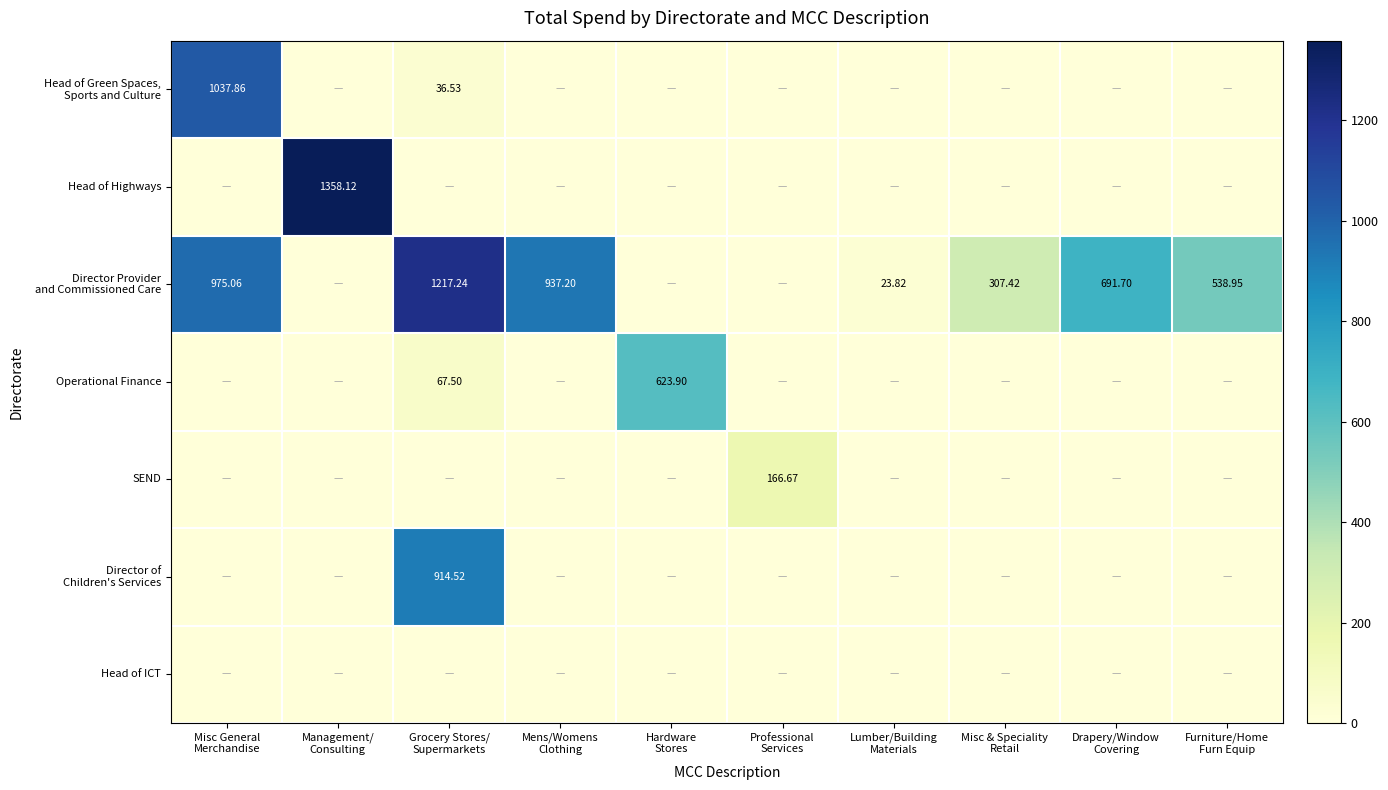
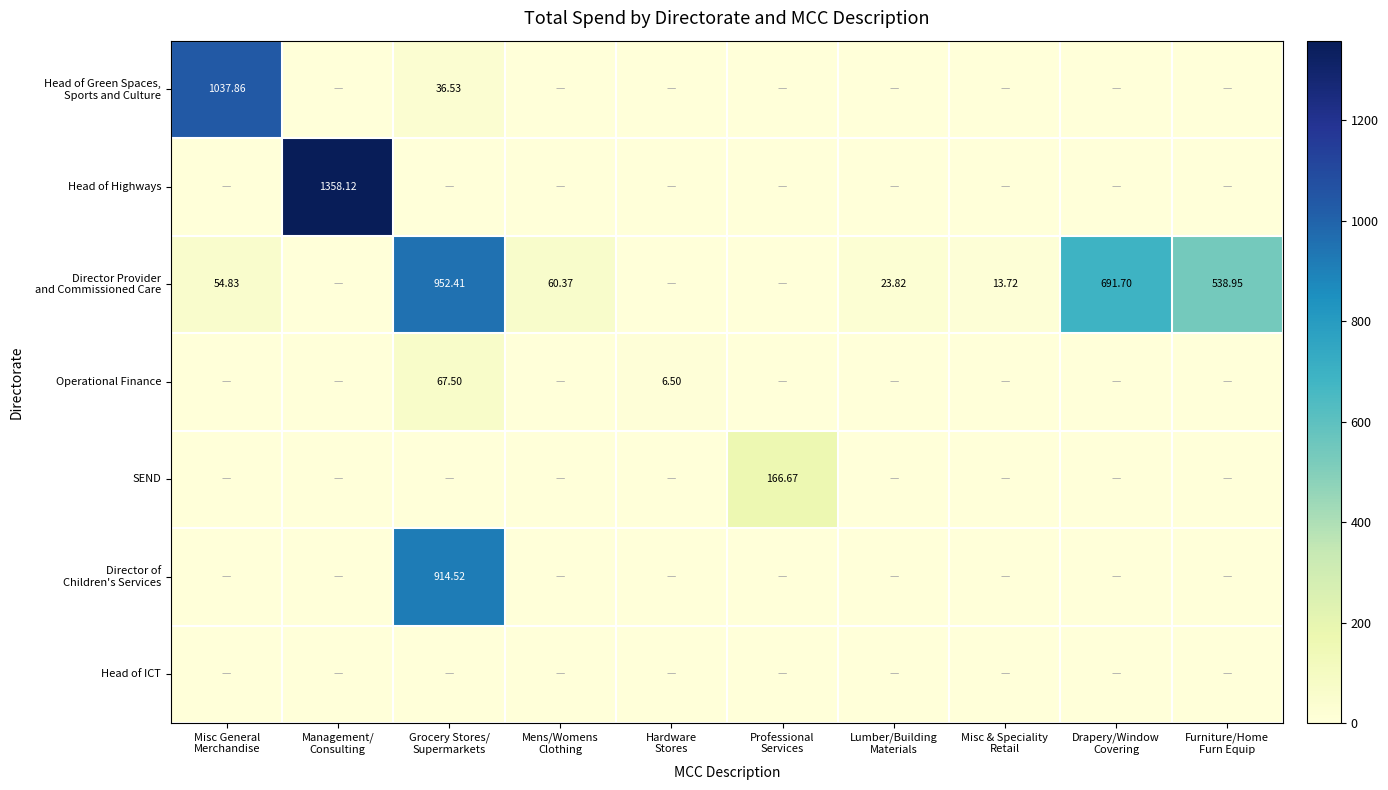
Director Provider and Commissioned Care, Misc General Merchandise: 975.06 -> 54.83
Director Provider and Commissioned Care, Grocery Stores/ Supermarkets: 1217.24 -> 952.41
Director Provider and Commissioned Care, Mens/Womens Clothing: 937.20 -> 60.37
Director Provider and Commissioned Care, Misc & Speciality Retail: 307.42 -> 13.72
Operational Finance, Hardware Stores: 623.90 -> 6.50
